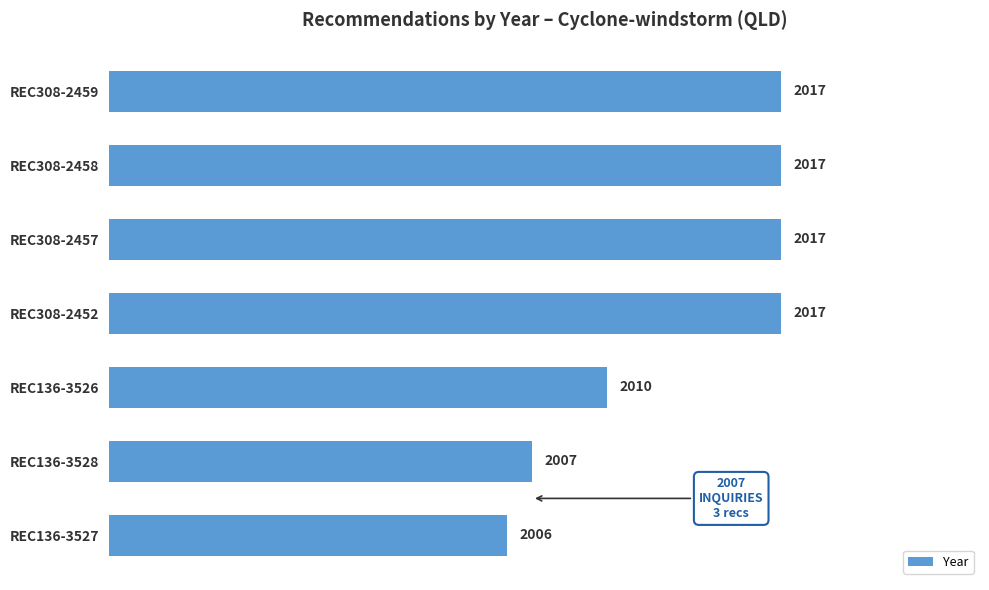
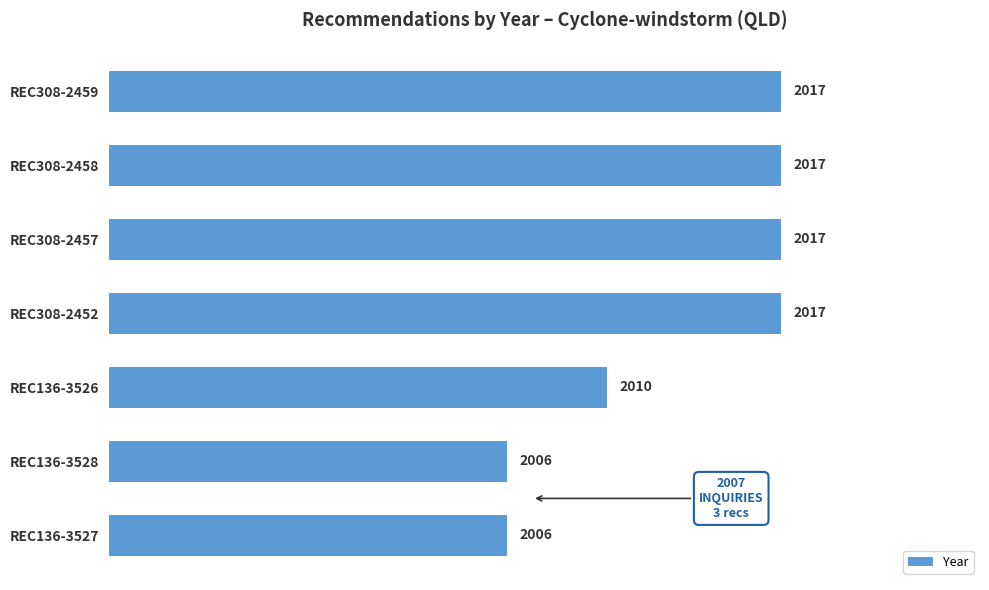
REC136-3528: 2007 -> 2006
